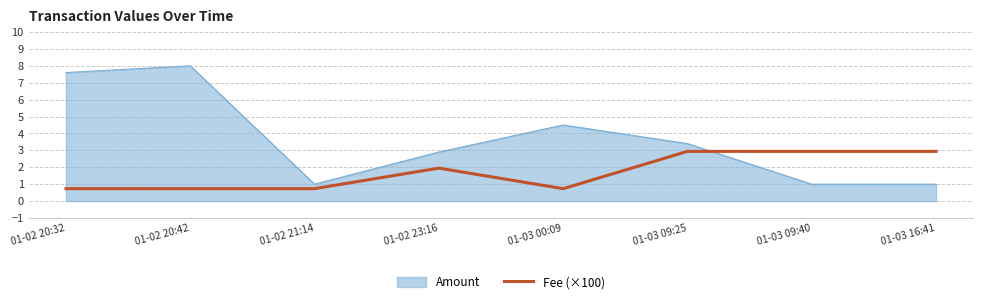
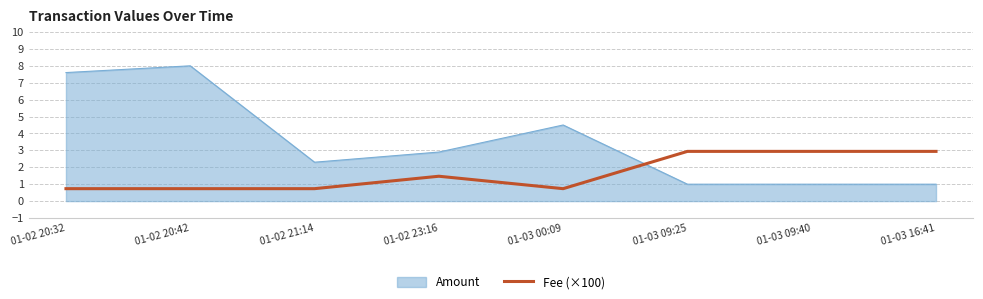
Amount, 01-02 21:14: 1.0 -> 2.3
Fee (×100), 01-02 23:16: 2.0 -> 1.5
Amount, 01-03 09:25: 3.4 -> 1.0
